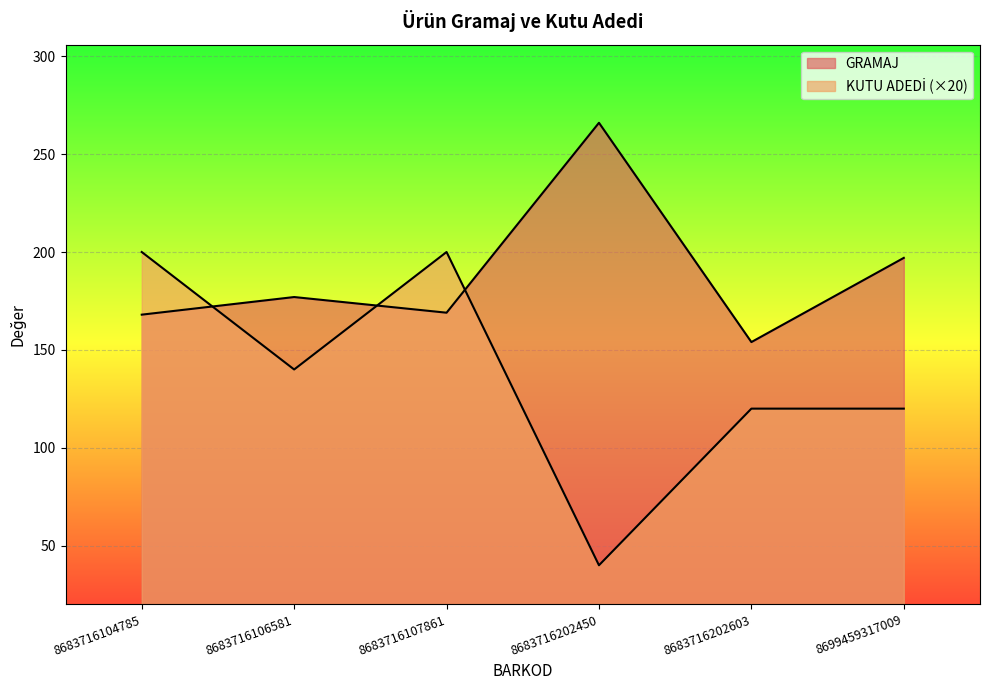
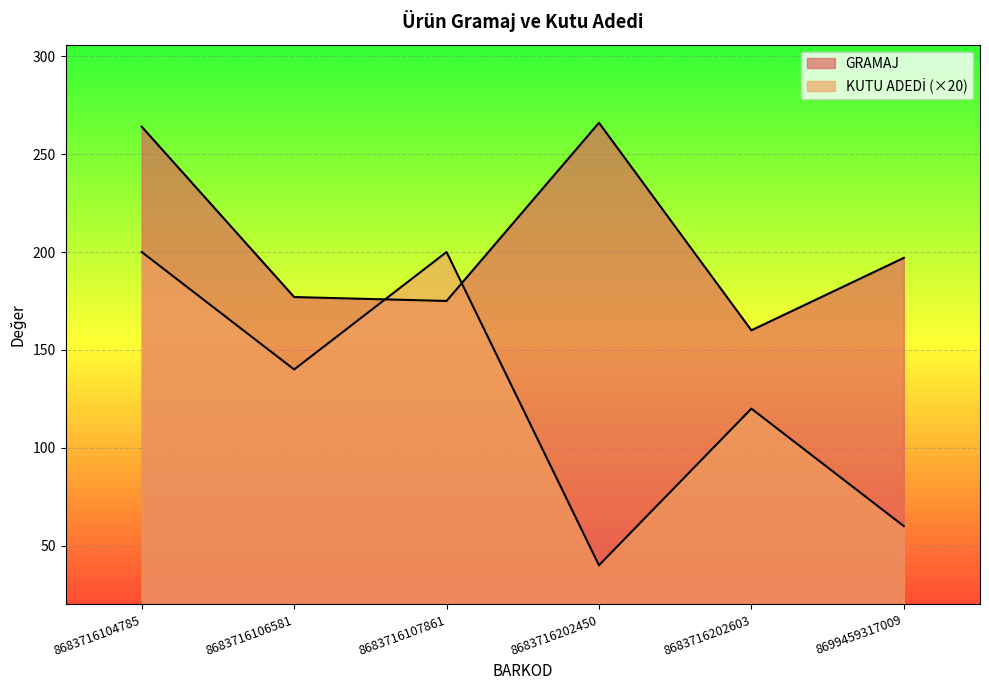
GRAMAJ, 8683716104785: 168 -> 264
GRAMAJ, 8683716107861: 169 -> 175
GRAMAJ, 8683716202603: 154 -> 160
KUTU ADEDİ (×20), 8699459317009: 120 -> 60
